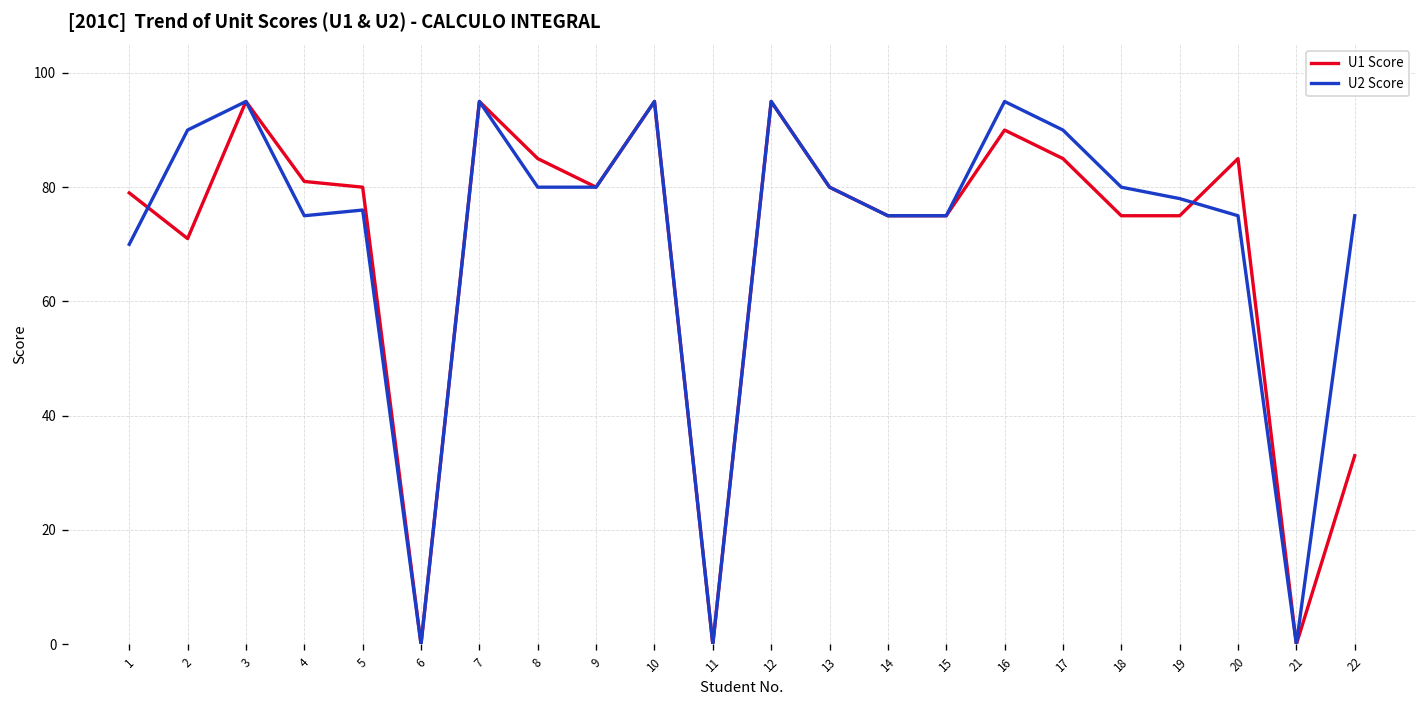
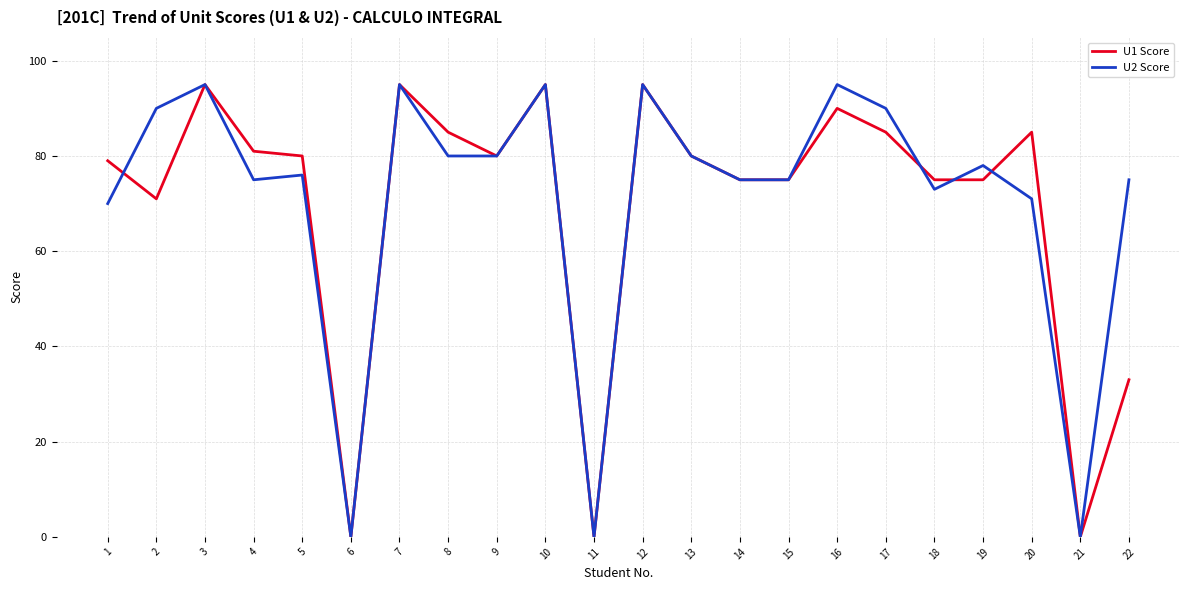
U2 Score, 18: 80 -> 73
U2 Score, 20: 75 -> 71
